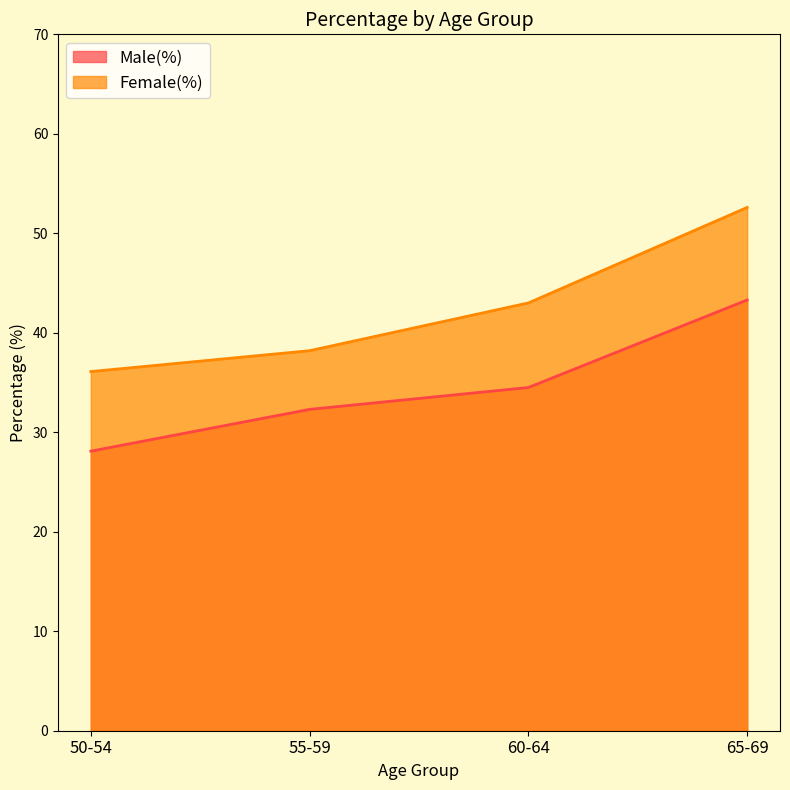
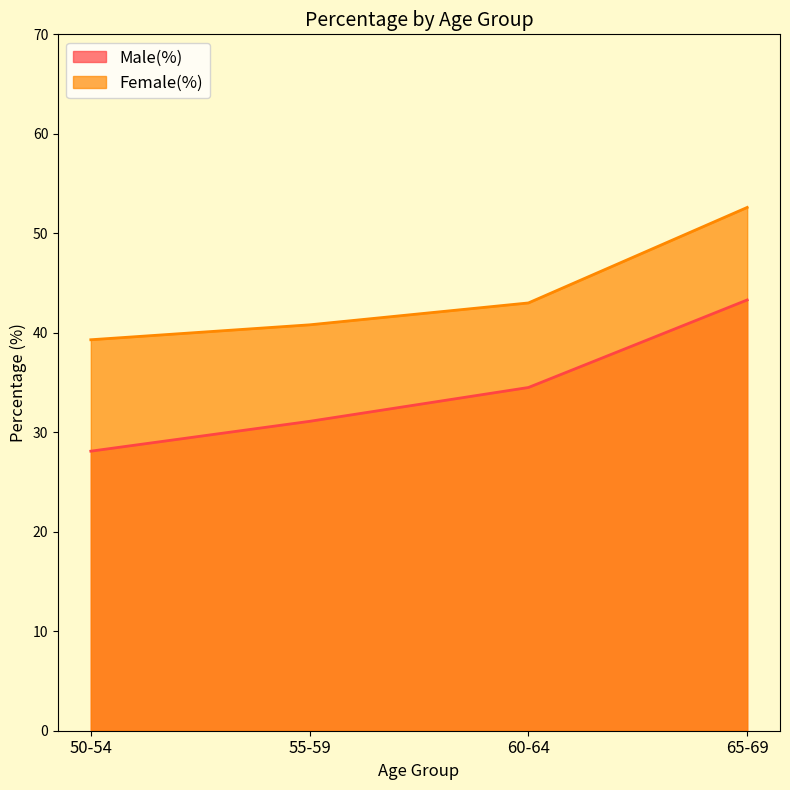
Female(%), 50-54: 36 -> 39
Male(%), 55-59: 32 -> 31
Female(%), 55-59: 38 -> 41
